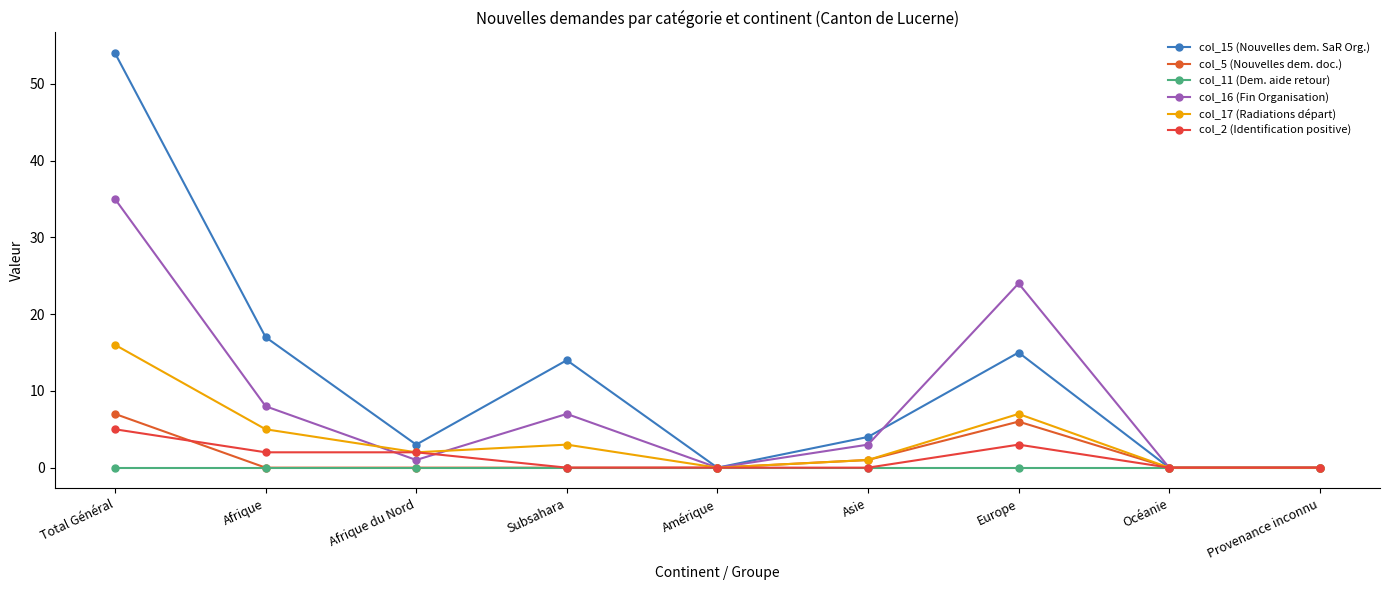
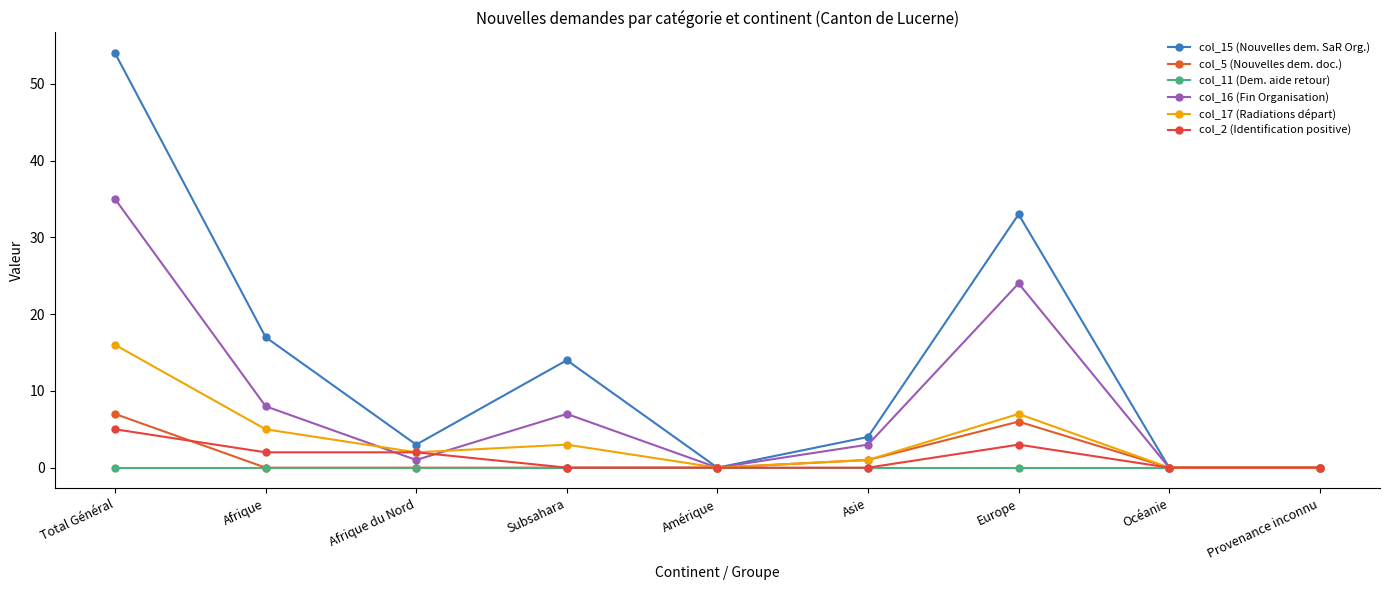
col_15 (Nouvelles dem. SaR Org.), Europe: 15 -> 33
